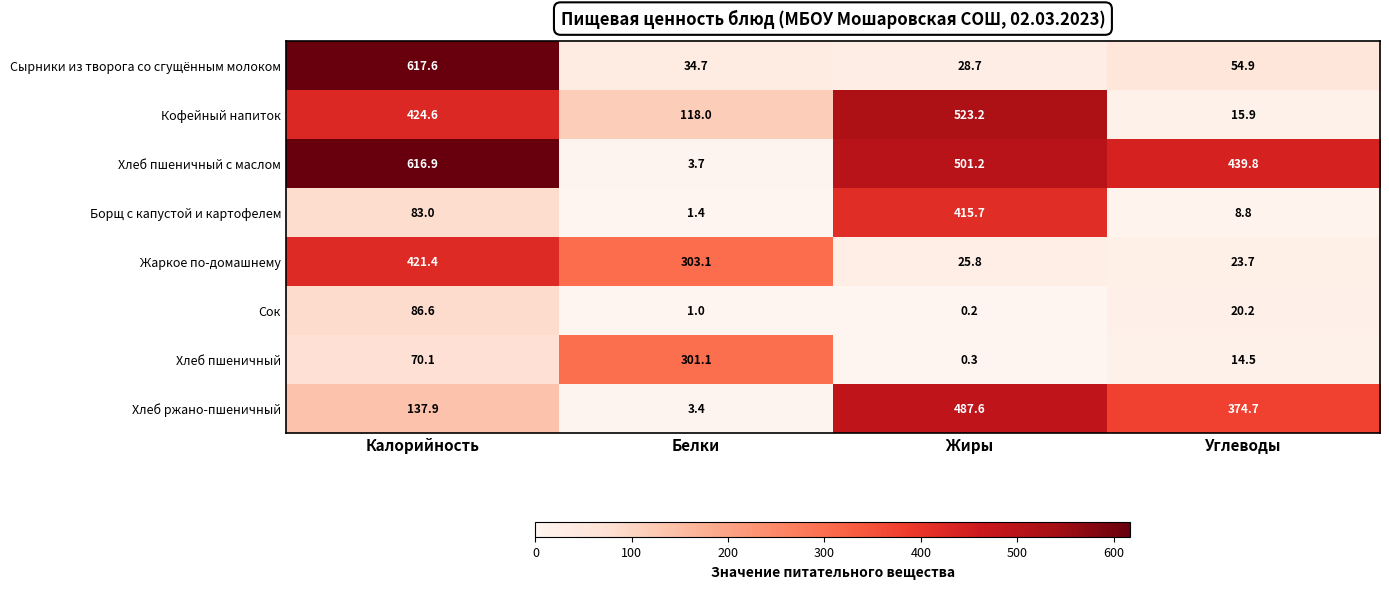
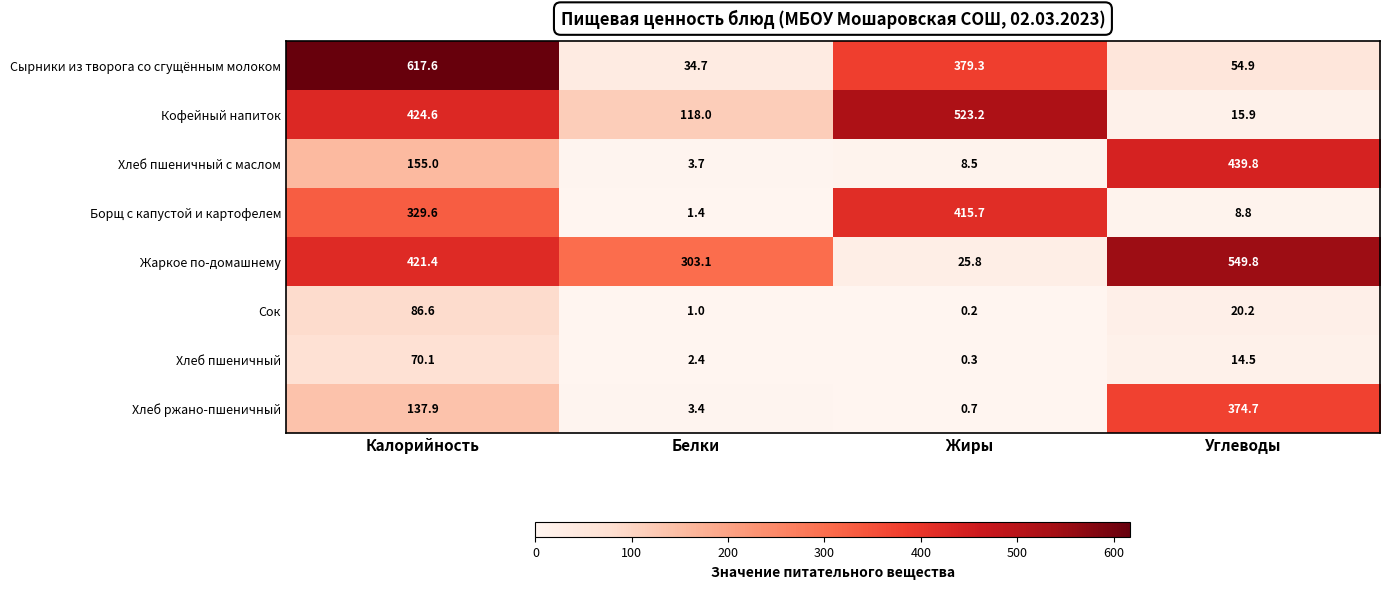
Сырники из творога со сгущённым молоком, Жиры: 28.7 -> 379.3
Хлеб пшеничный с маслом, Калорийность: 616.9 -> 155.0
Хлеб пшеничный с маслом, Жиры: 501.2 -> 8.5
Борщ с капустой и картофелем, Калорийность: 83.0 -> 329.6
Жаркое по-домашнему, Углеводы: 23.7 -> 549.8
Хлеб пшеничный, Белки: 301.1 -> 2.4
Хлеб ржано-пшеничный, Жиры: 487.6 -> 0.7
